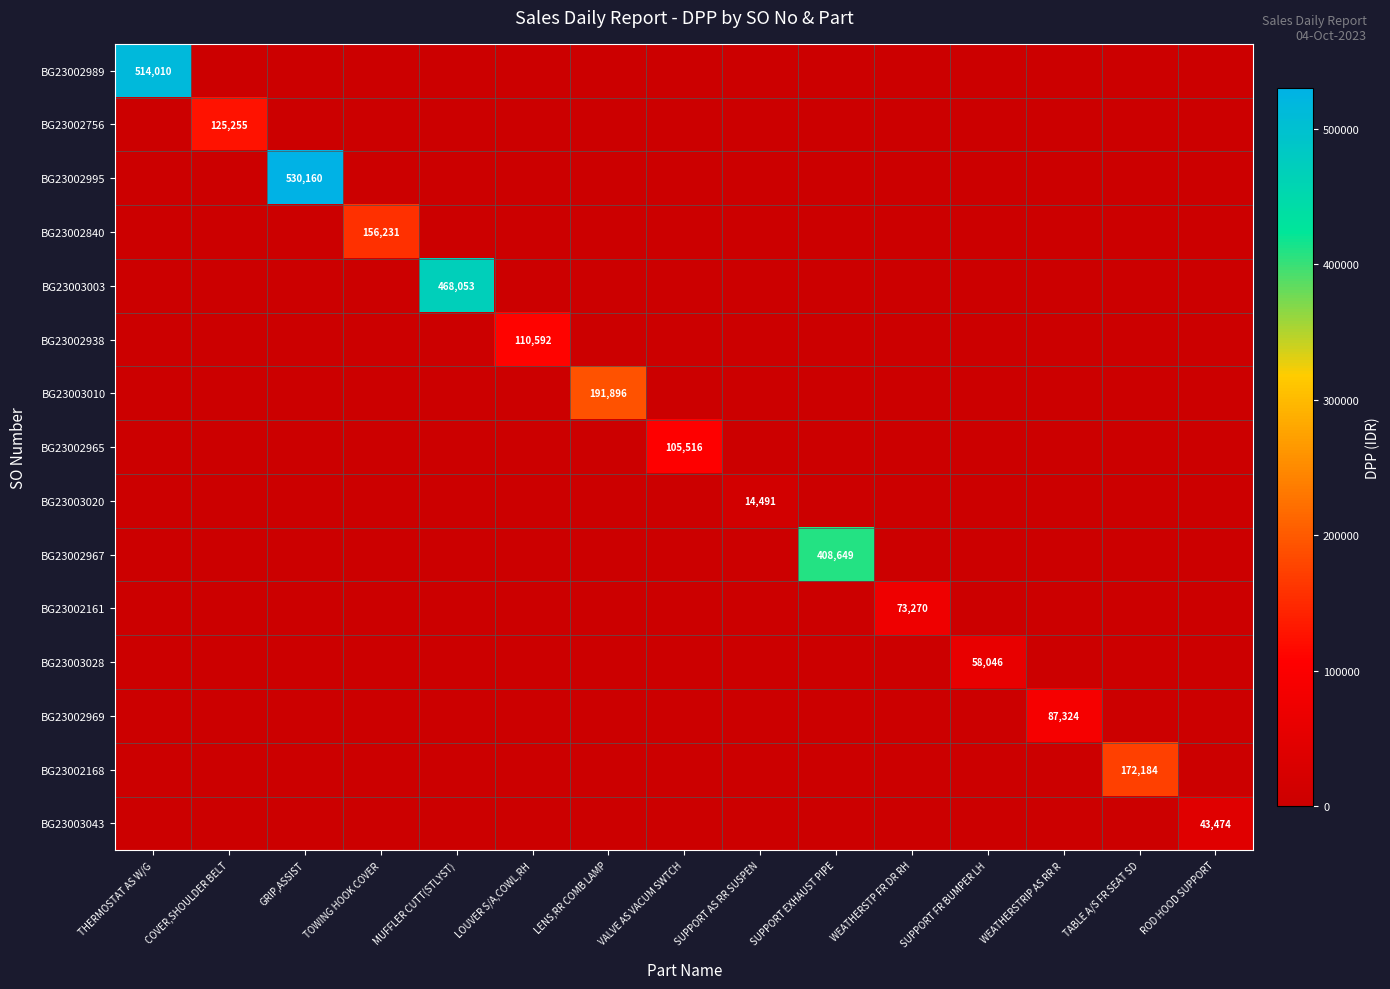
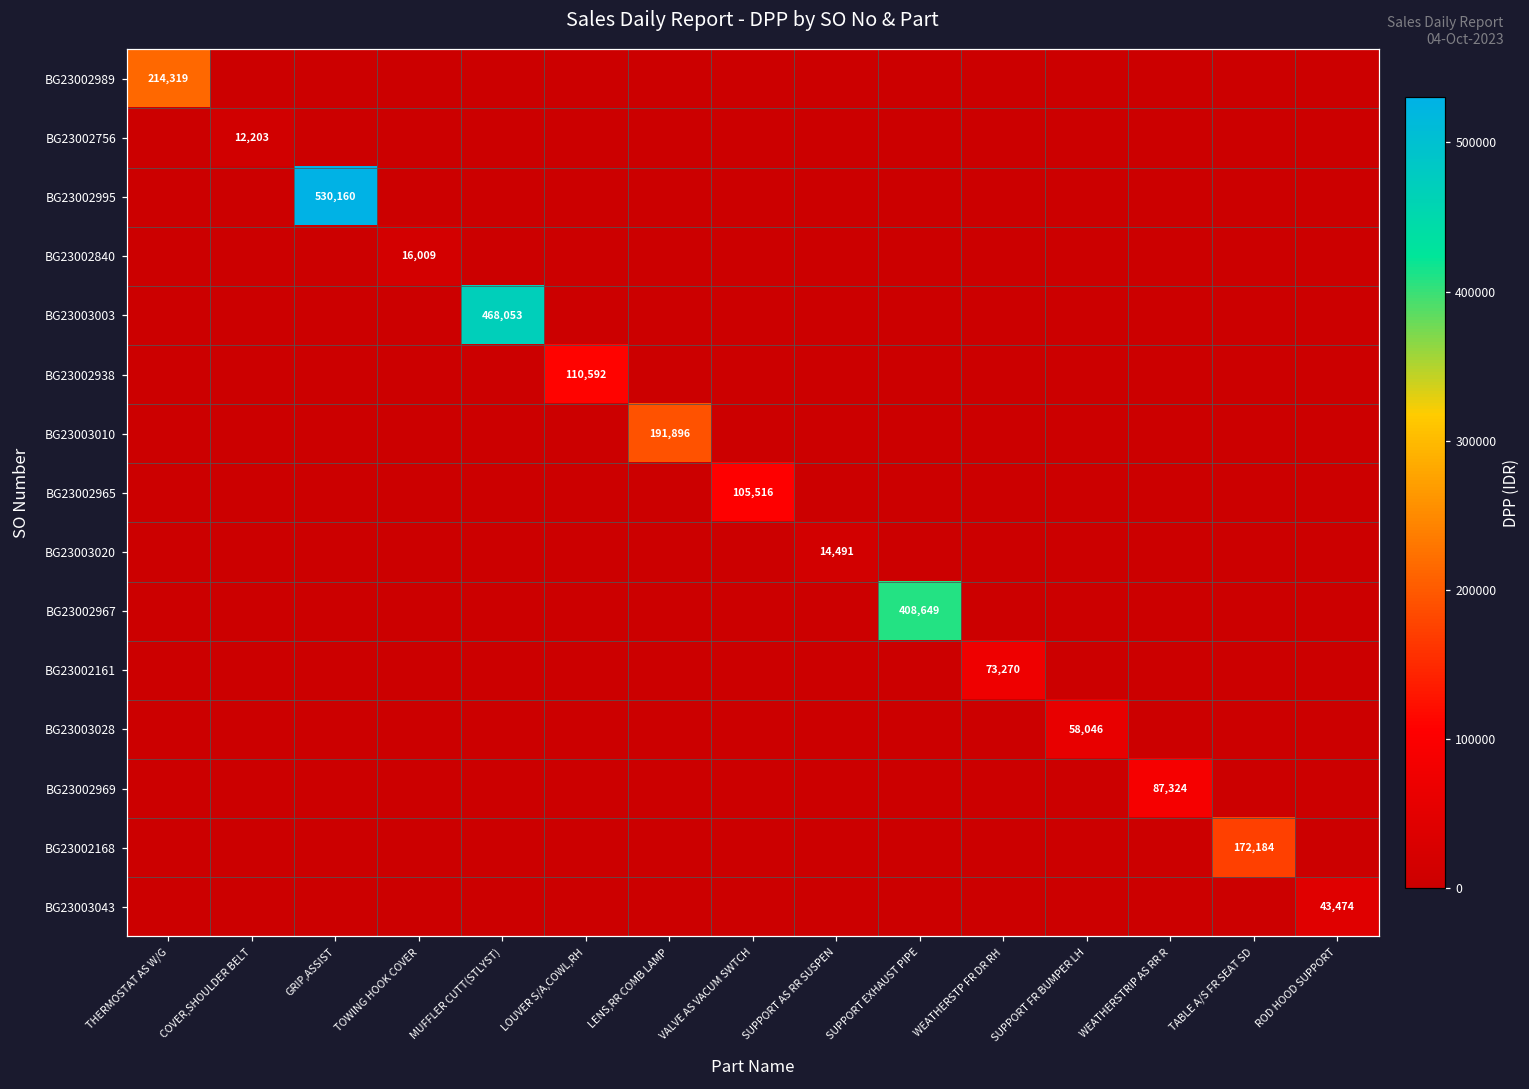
BG23002989, THERMOSTAT AS W/G: 514,010 -> 214,319
BG23002756, COVER,SHOULDER BELT: 125,255 -> 12,203
BG23002840, TOWING HOOK COVER: 156,231 -> 16,009
